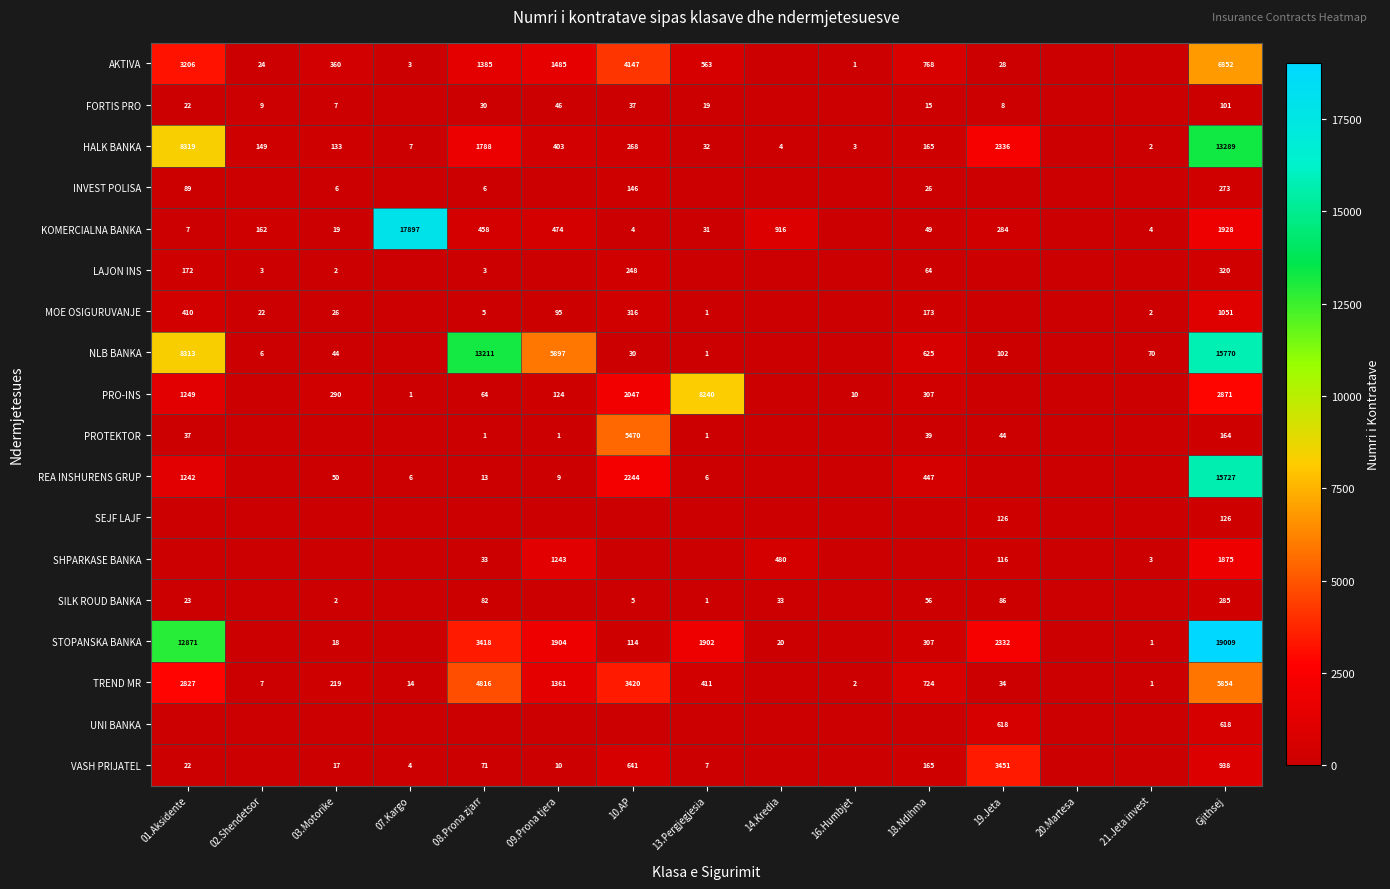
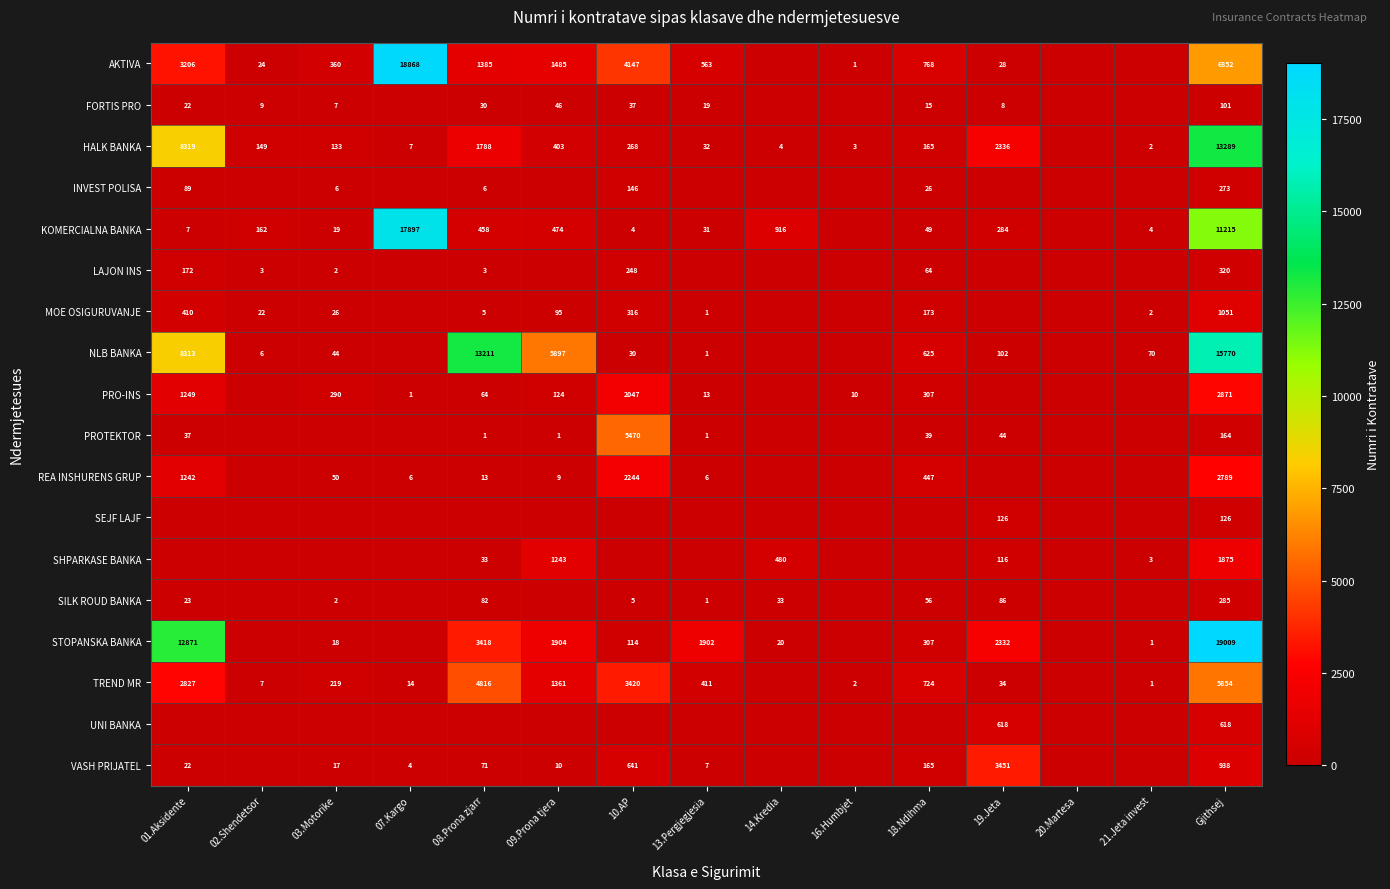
AKTIVA, 07.Kargo: 3 -> 18868
KOMERCIALNA BANKA, Gjithsej: 1928 -> 11215
PRO-INS, 13.Pergjegjesia: 8240 -> 13
REA INSHURENS GRUP, Gjithsej: 15727 -> 2789
